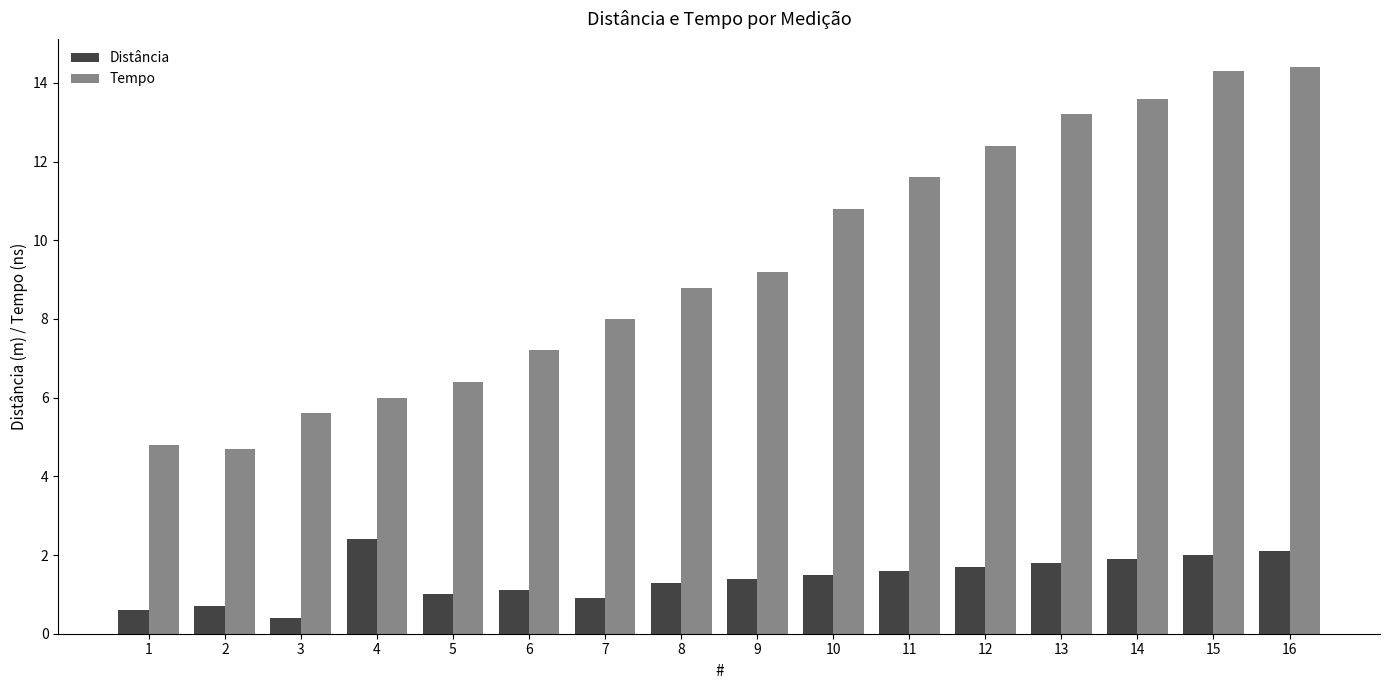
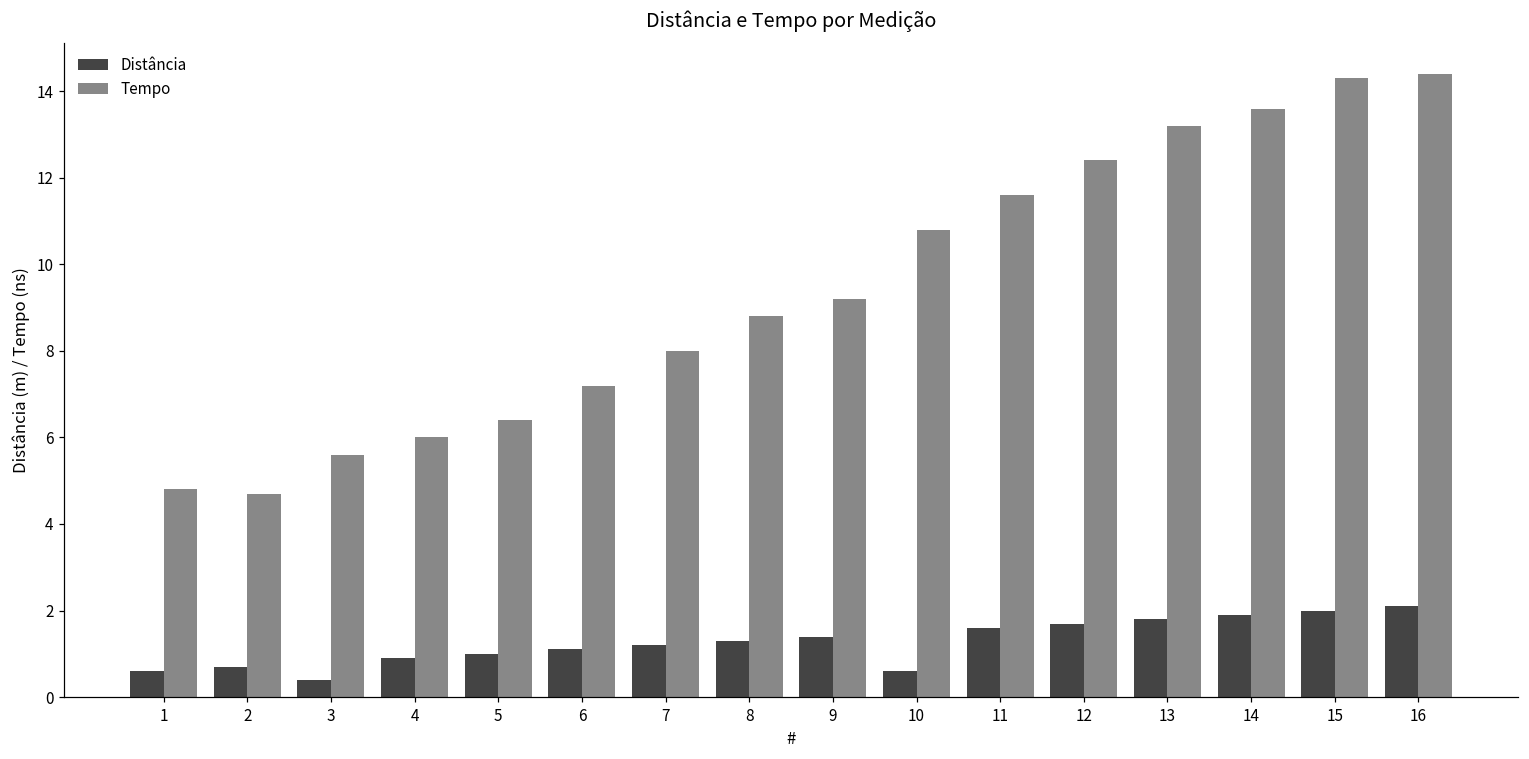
Distância, 4: 2.4 -> 0.9
Distância, 7: 0.9 -> 1.2
Distância, 10: 1.5 -> 0.6
